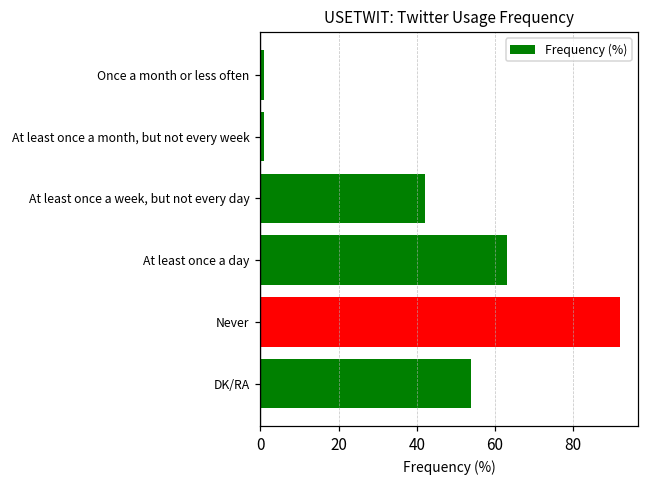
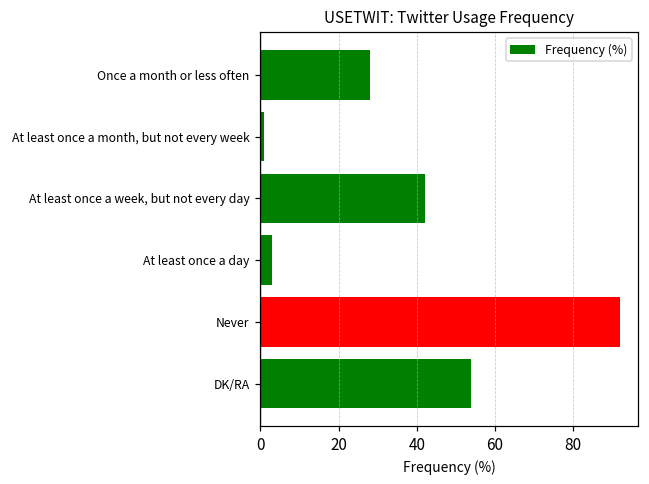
Once a month or less often: 1 -> 28
At least once a day: 63 -> 3
